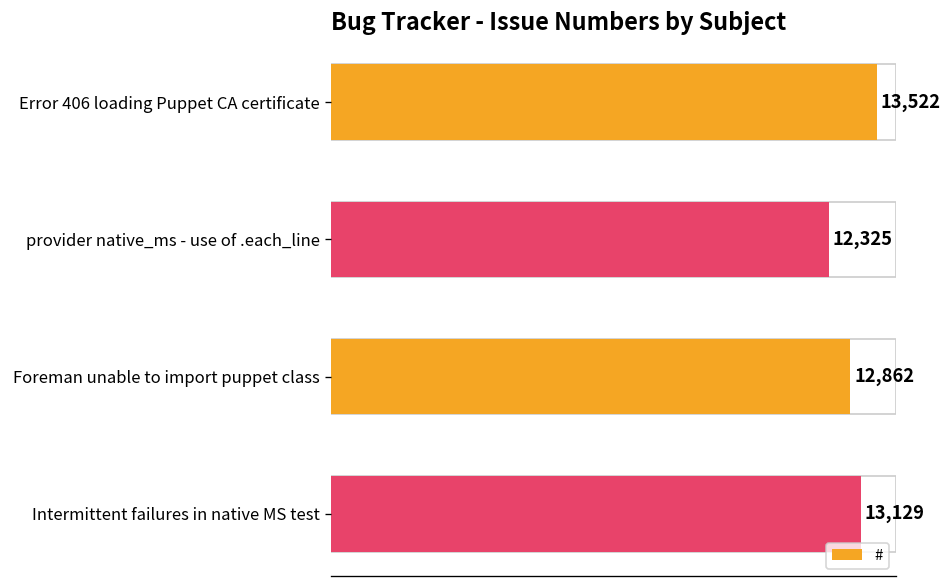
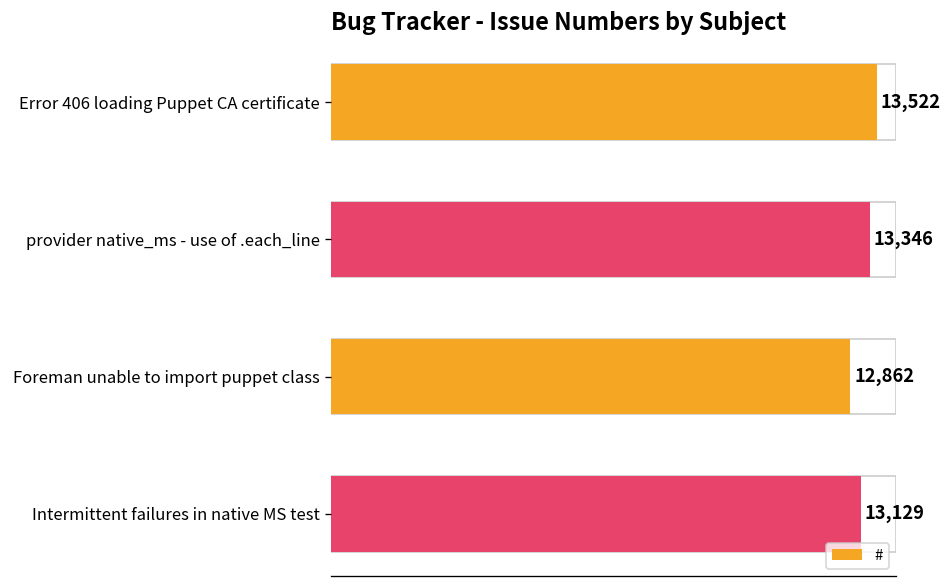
#, provider native_ms - use of .each_line: 12,325 -> 13,346
